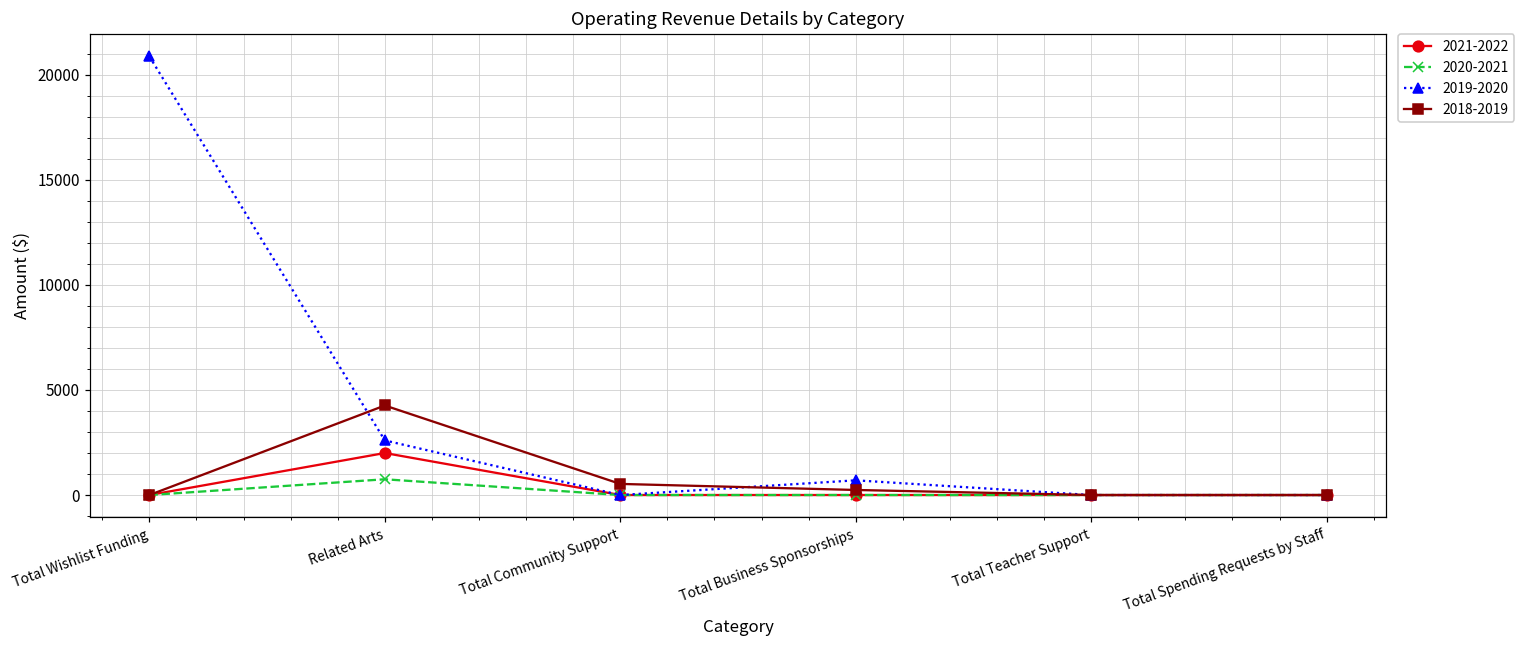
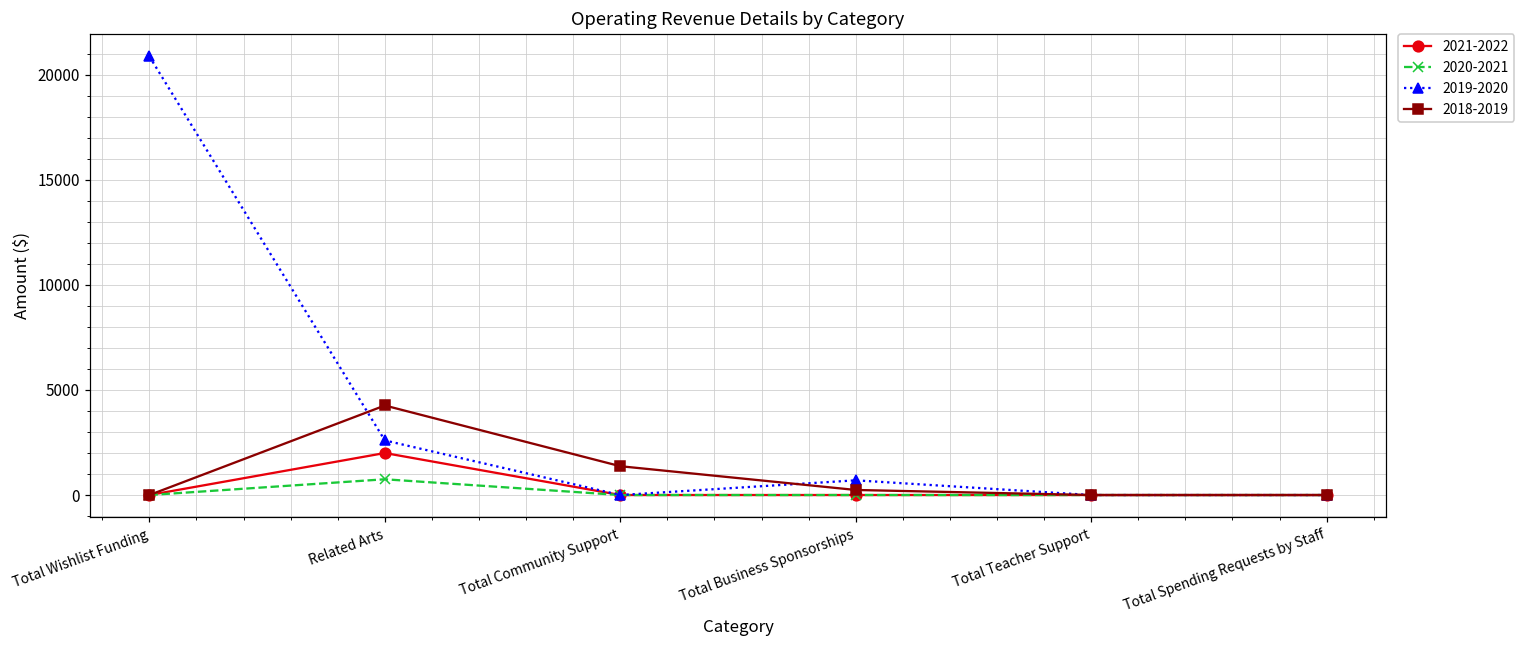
2018-2019, Total Community Support: 500 -> 1400
